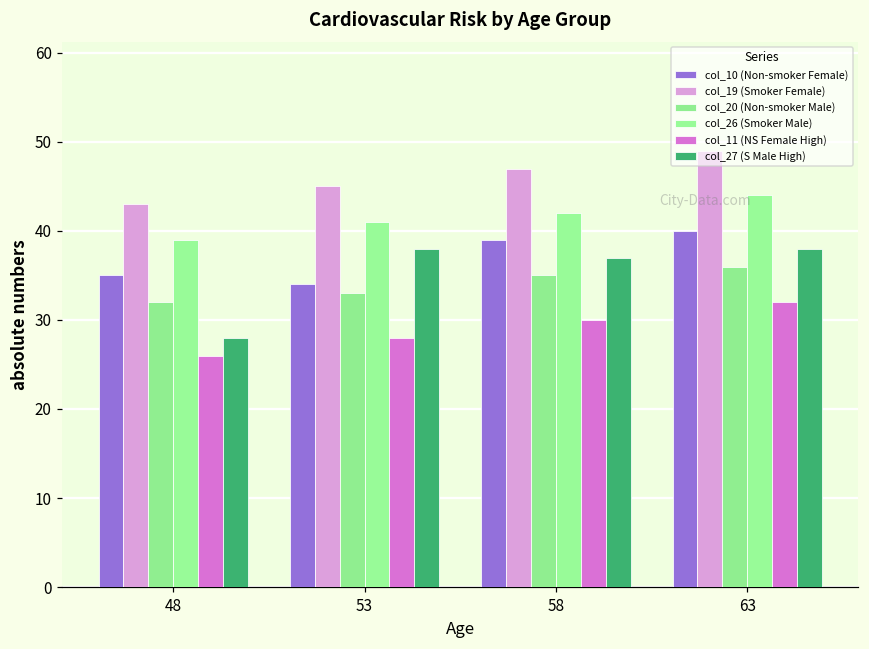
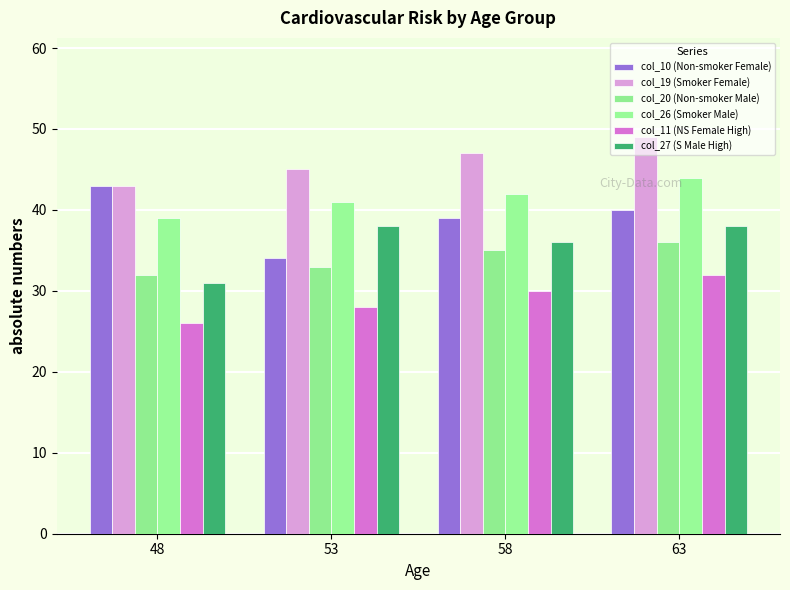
col_10 (Non-smoker Female), 48: 35 -> 43
col_27 (S Male High), 48: 28 -> 31
col_27 (S Male High), 58: 37 -> 36
